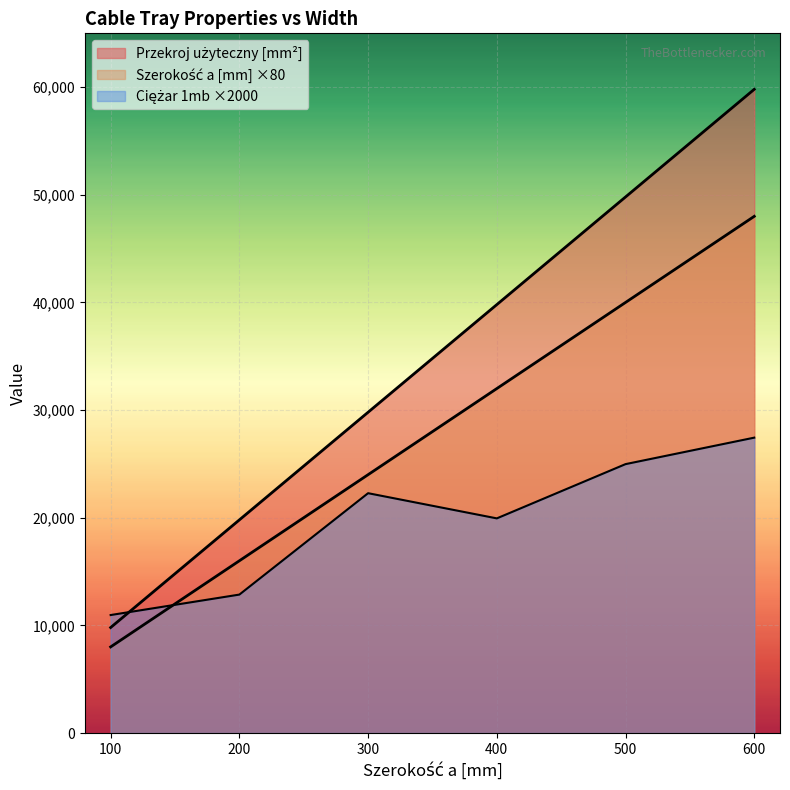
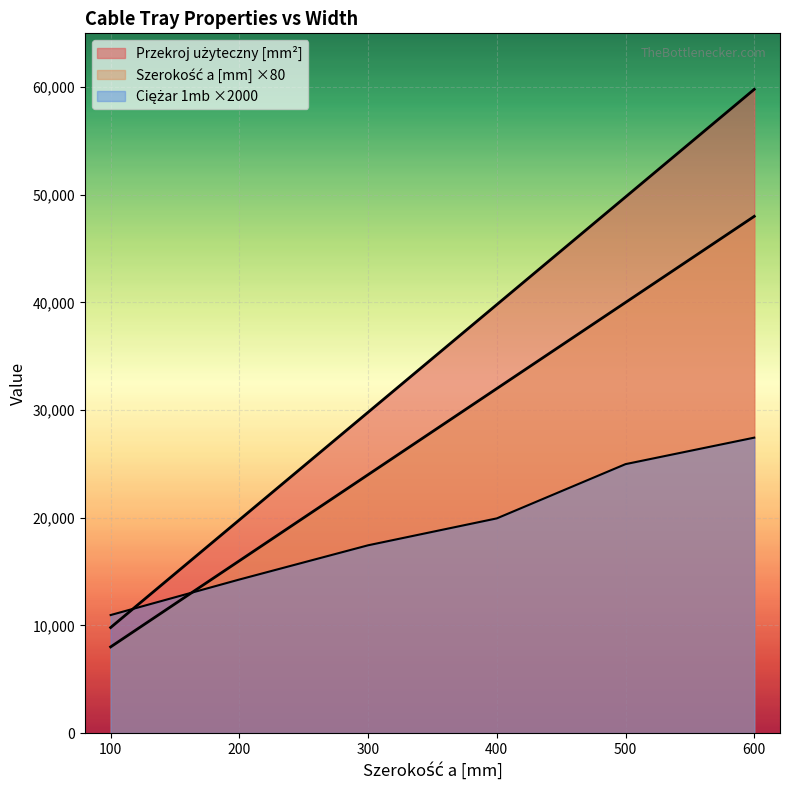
Ciężar 1mb ×2000, 200: 12,900 -> 14,300
Ciężar 1mb ×2000, 300: 22,300 -> 17,400
